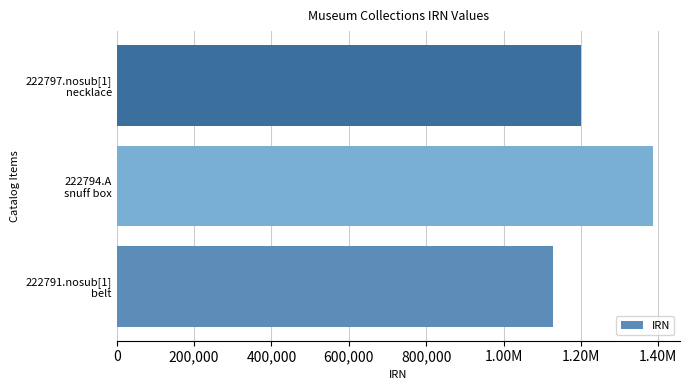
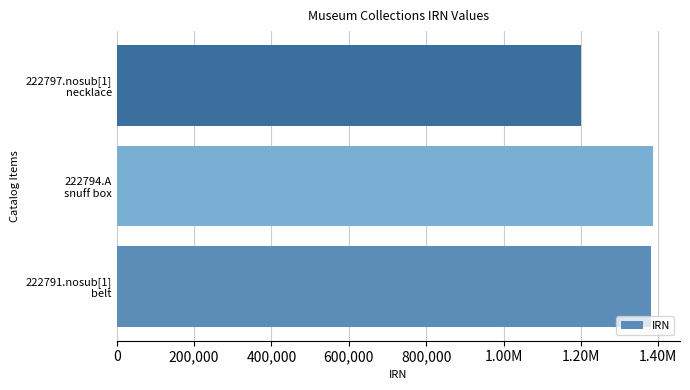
222791.nosub[1] belt: 1,130,000 -> 1,380,000
